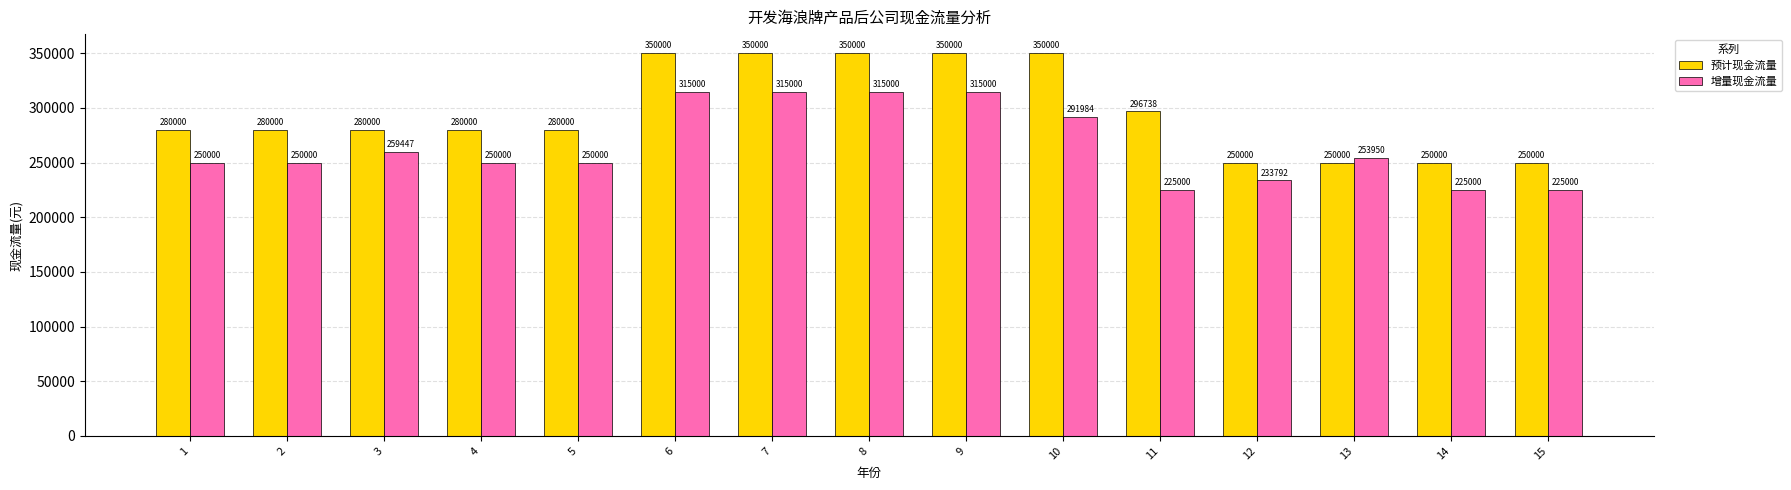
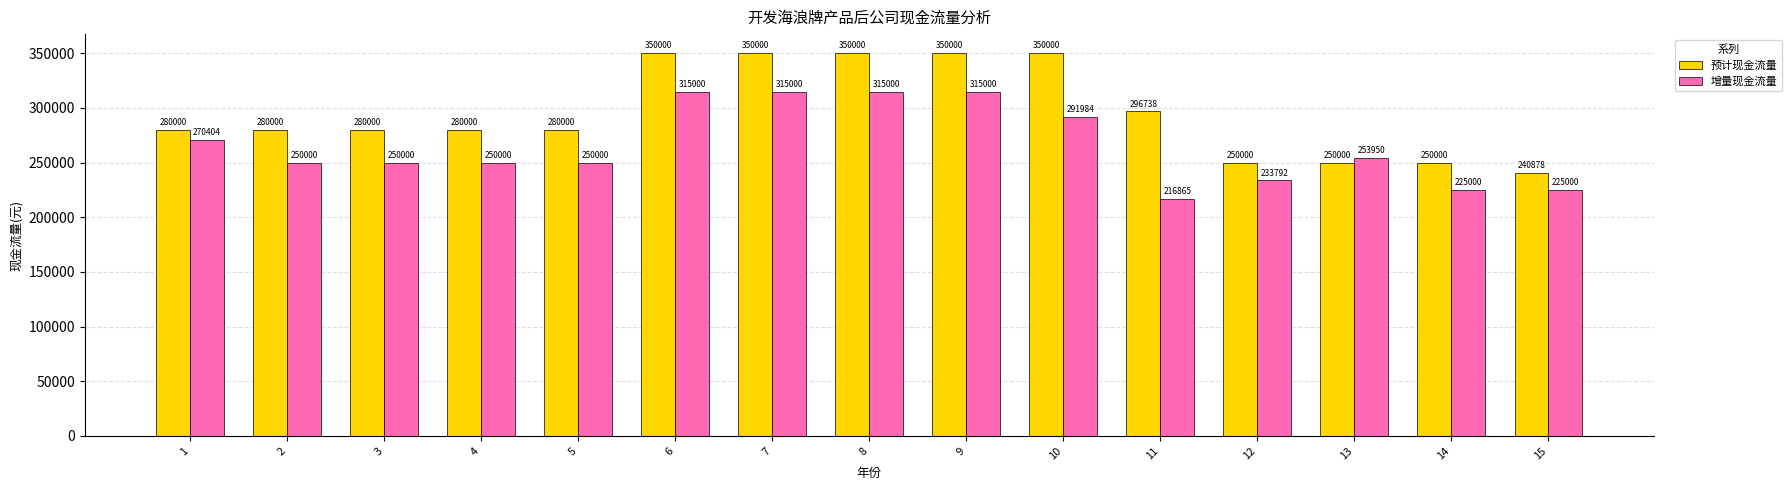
增量现金流量, 1: 250000 -> 270404
增量现金流量, 3: 259447 -> 250000
增量现金流量, 11: 225000 -> 216865
预计现金流量, 15: 250000 -> 240878
